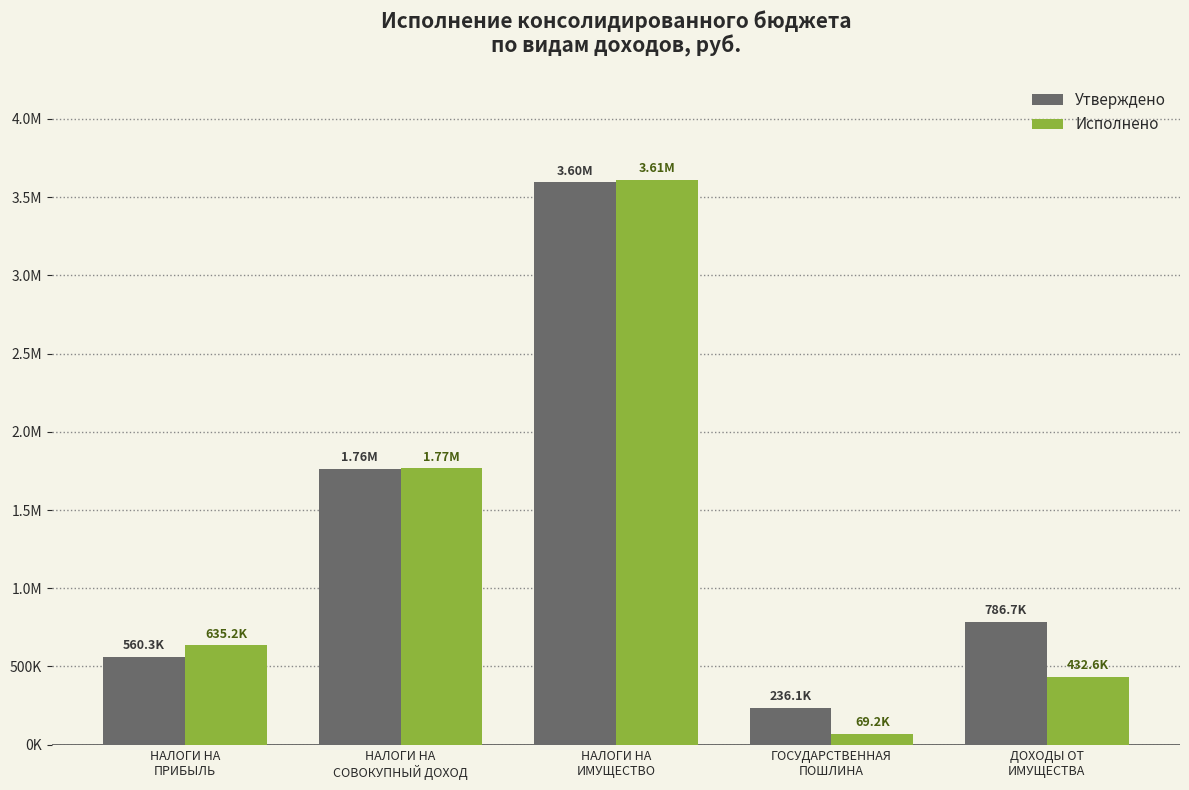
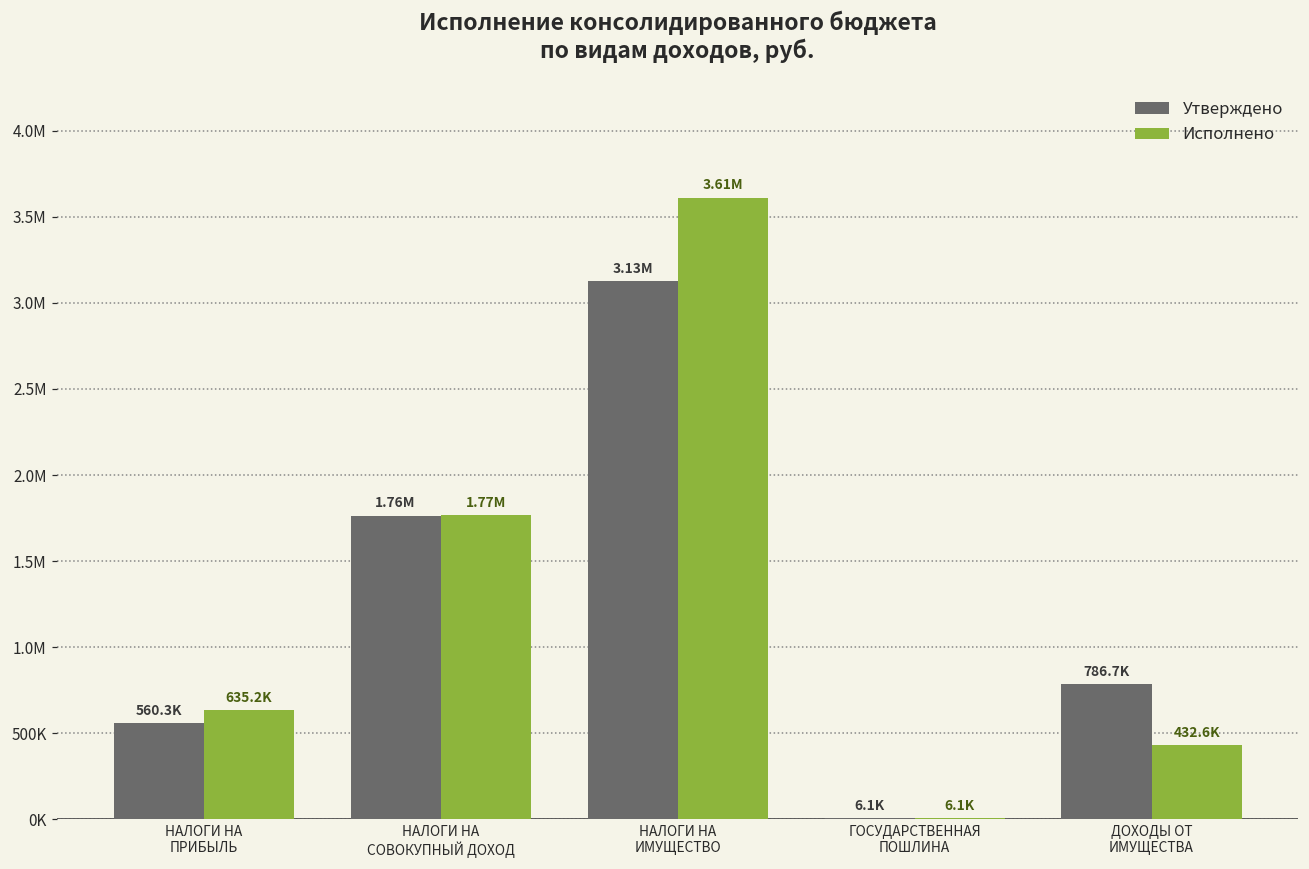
Утверждено, НАЛОГИ НА ИМУЩЕСТВО: 3.60M -> 3.13M
Утверждено, ГОСУДАРСТВЕННАЯ ПОШЛИНА: 236.1K -> 6.1K
Исполнено, ГОСУДАРСТВЕННАЯ ПОШЛИНА: 69.2K -> 6.1K
